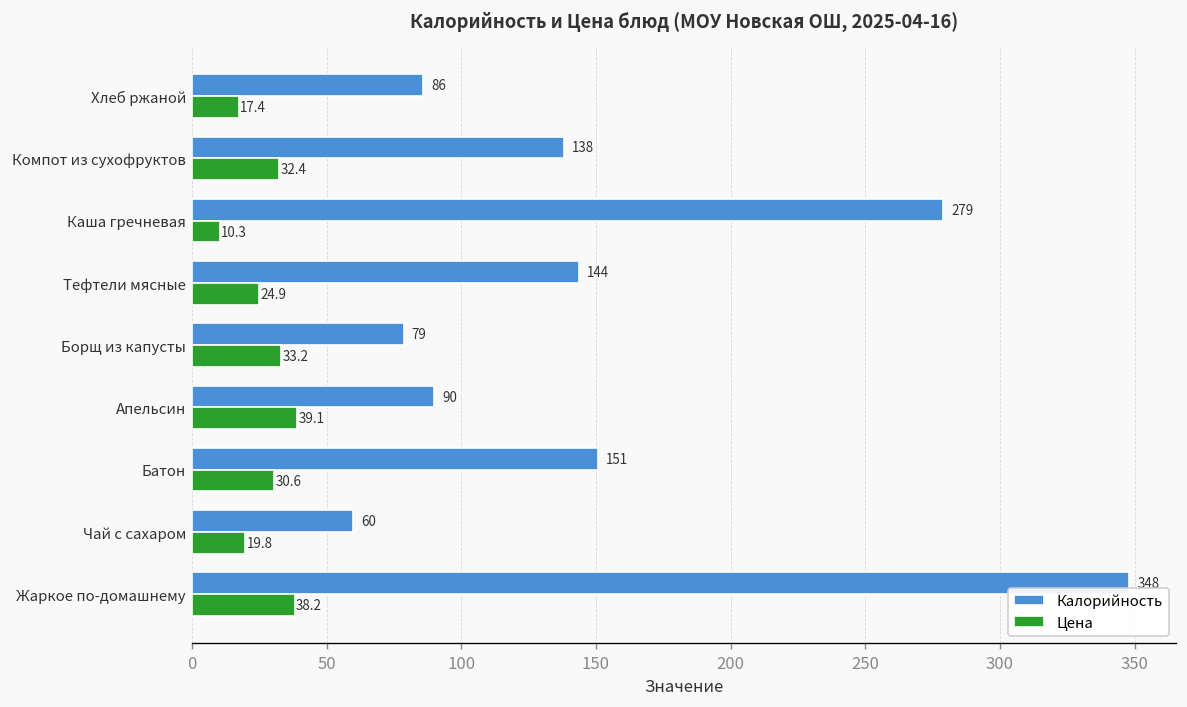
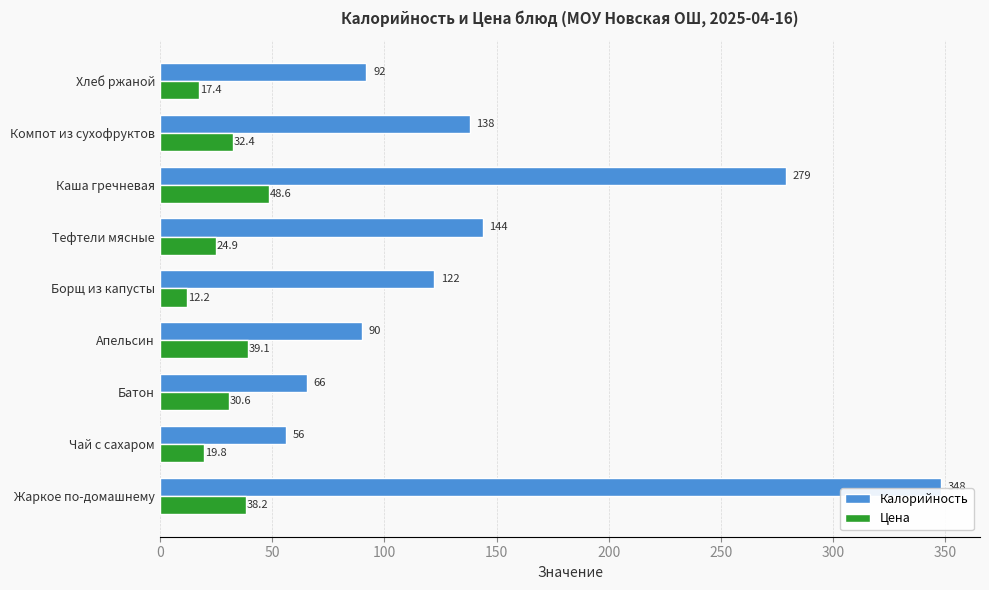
Калорийность, Хлеб ржаной: 86 -> 92
Цена, Каша гречневая: 10.3 -> 48.6
Калорийность, Борщ из капусты: 79 -> 122
Цена, Борщ из капусты: 33.2 -> 12.2
Калорийность, Батон: 151 -> 66
Калорийность, Чай с сахаром: 60 -> 56
